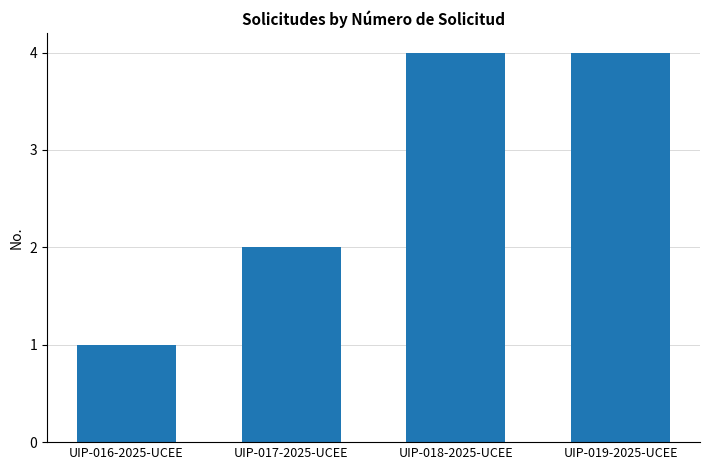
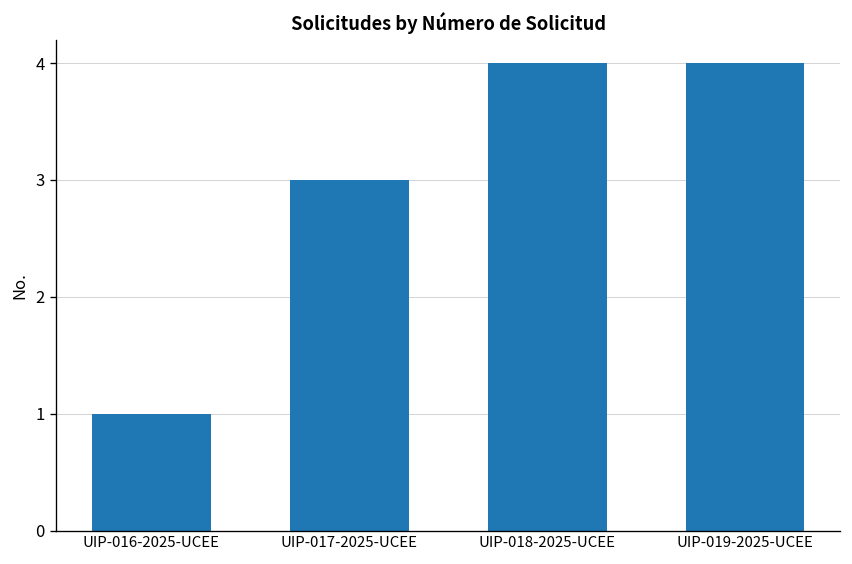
UIP-017-2025-UCEE: 2 -> 3
